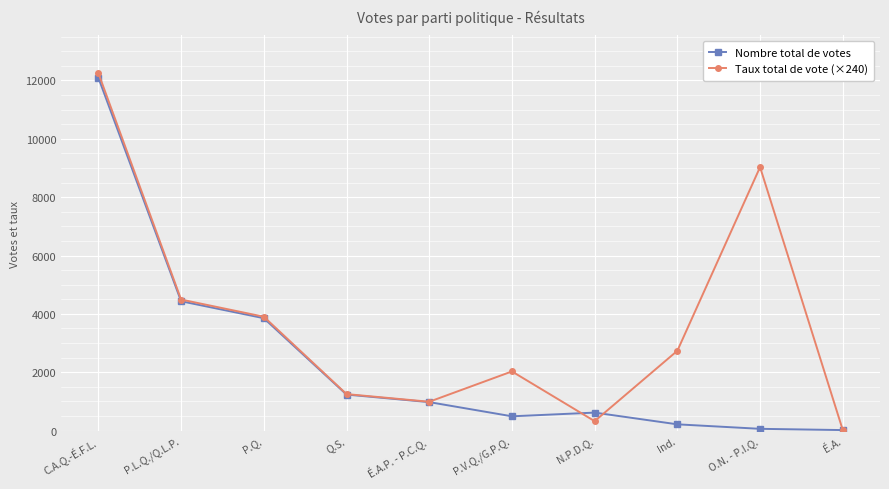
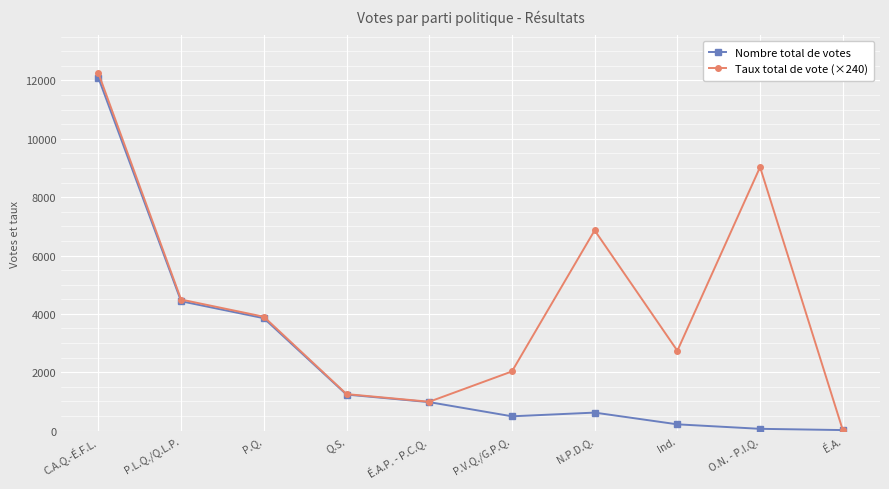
Taux total de vote (×240), N.P.D.Q.: 300 -> 6900
